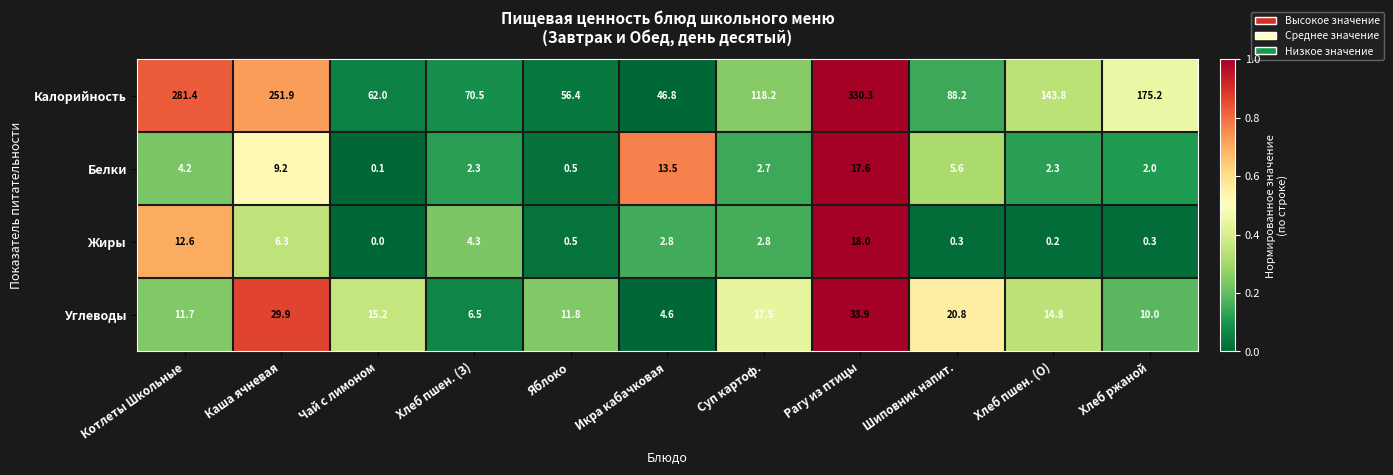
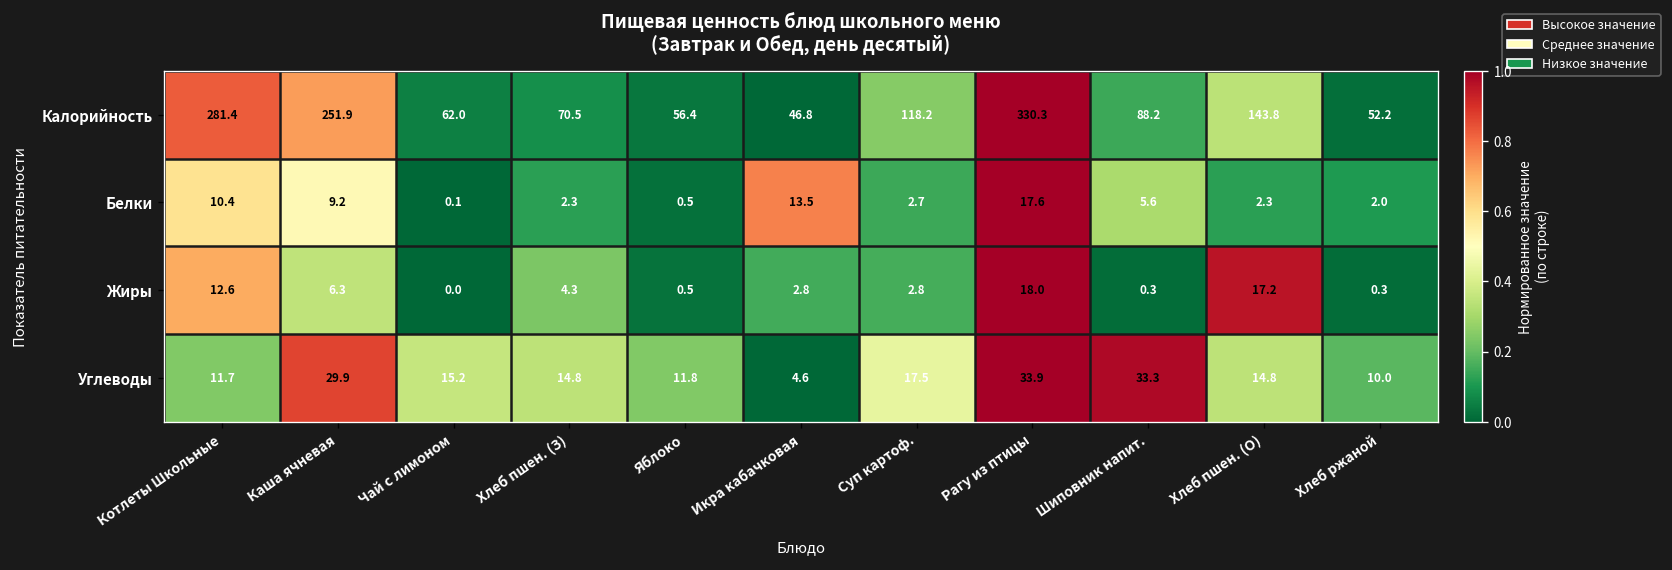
Калорийность, Хлеб ржаной: 175.2 -> 52.2
Белки, Котлеты Школьные: 4.2 -> 10.4
Жиры, Хлеб пшен. (О): 0.2 -> 17.2
Углеводы, Хлеб пшен. (З): 6.5 -> 14.8
Углеводы, Шиповник напит.: 20.8 -> 33.3
